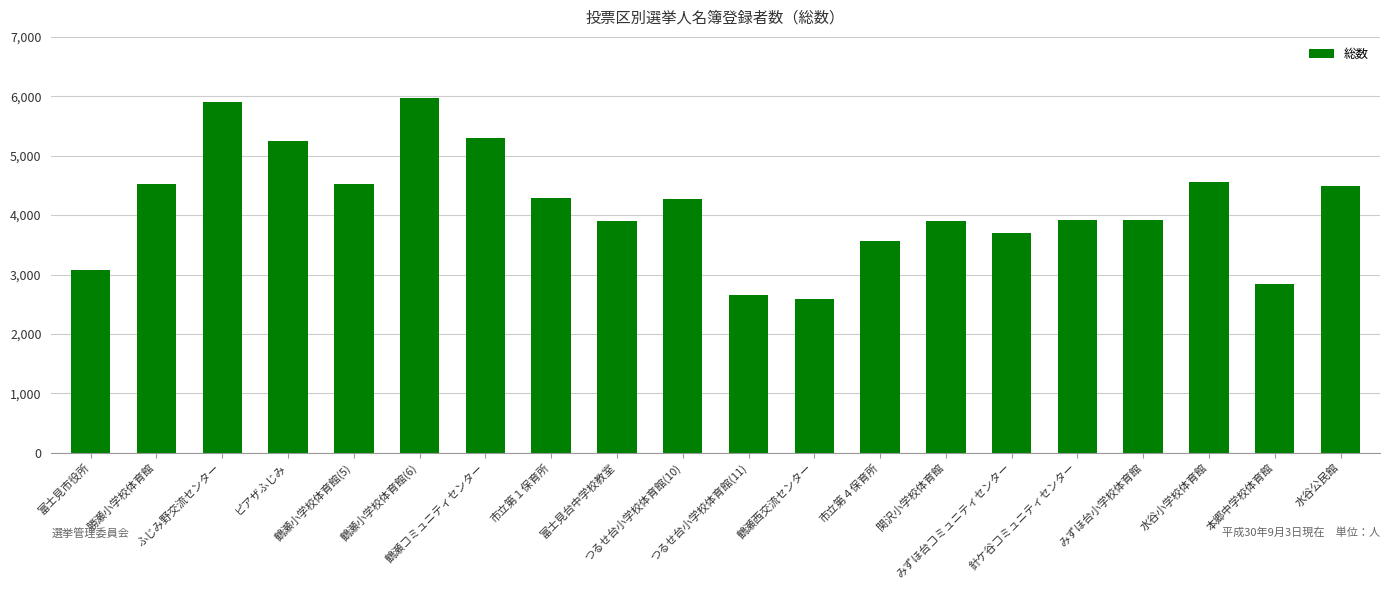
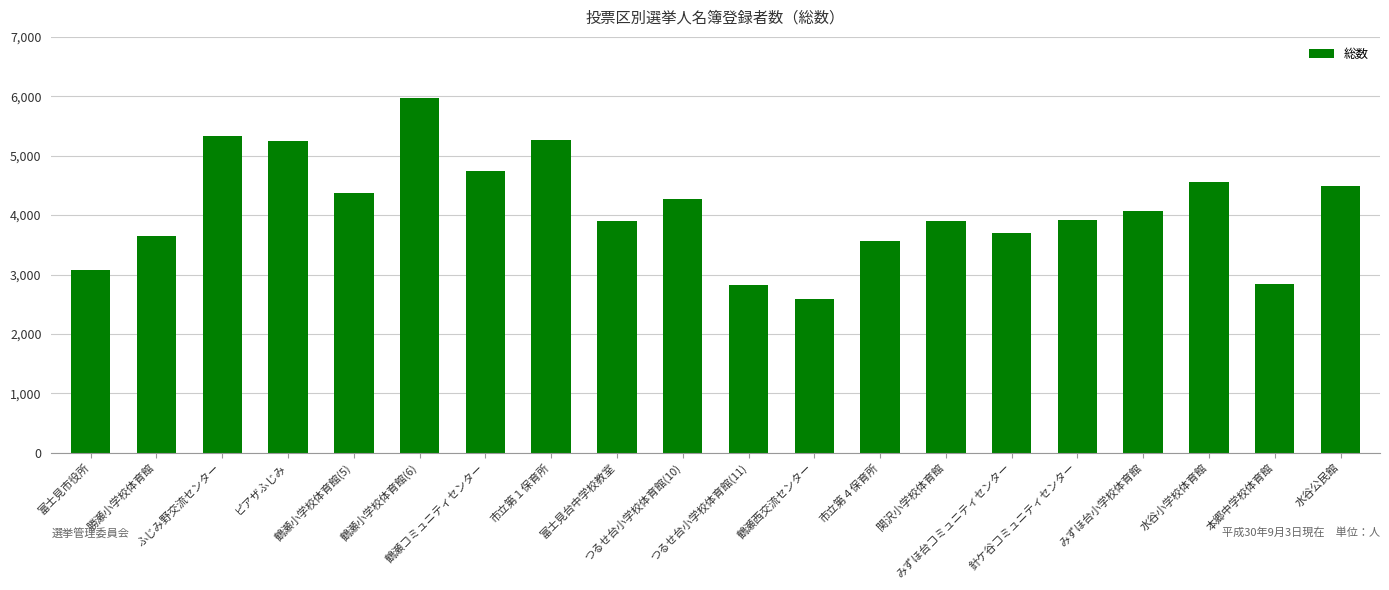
勝瀬小学校体育館: 4,500 -> 3,700
ふじみ野交流センター: 5,900 -> 5,300
鶴瀬小学校体育館(5): 4,500 -> 4,400
鶴瀬コミュニティセンター: 5,300 -> 4,700
市立第１保育所: 4,300 -> 5,300
つるせ台小学校体育館(11): 2,700 -> 2,800
みずほ台小学校体育館: 3,900 -> 4,100
